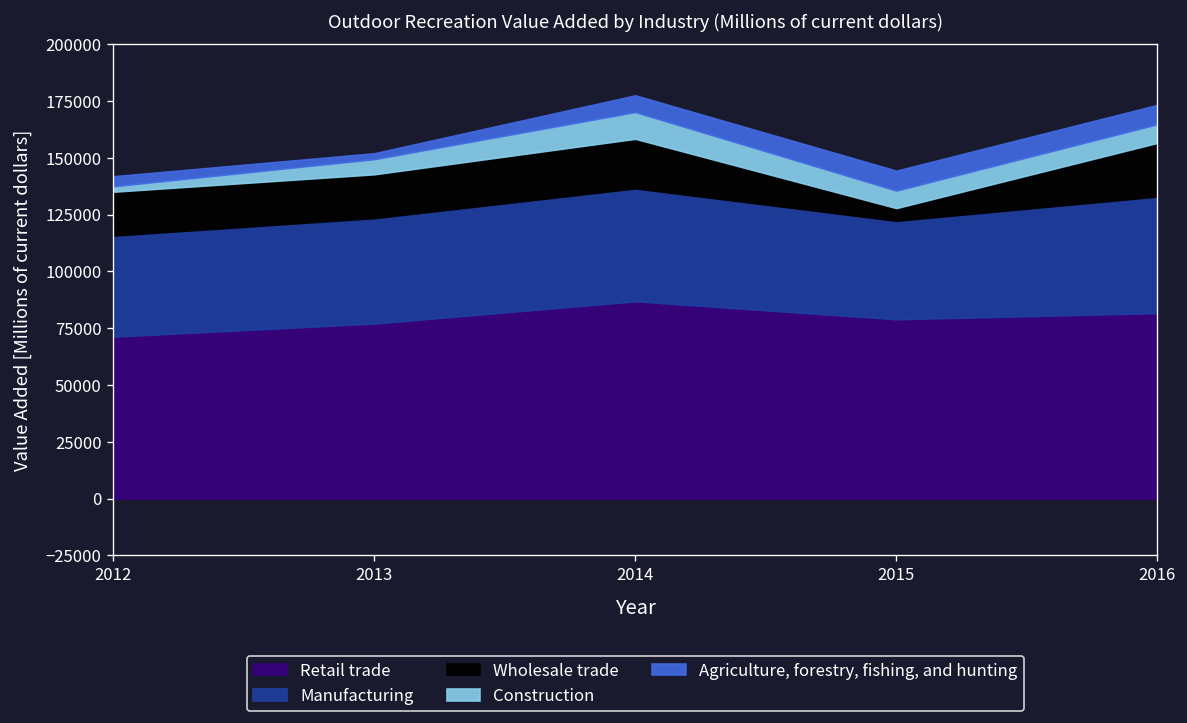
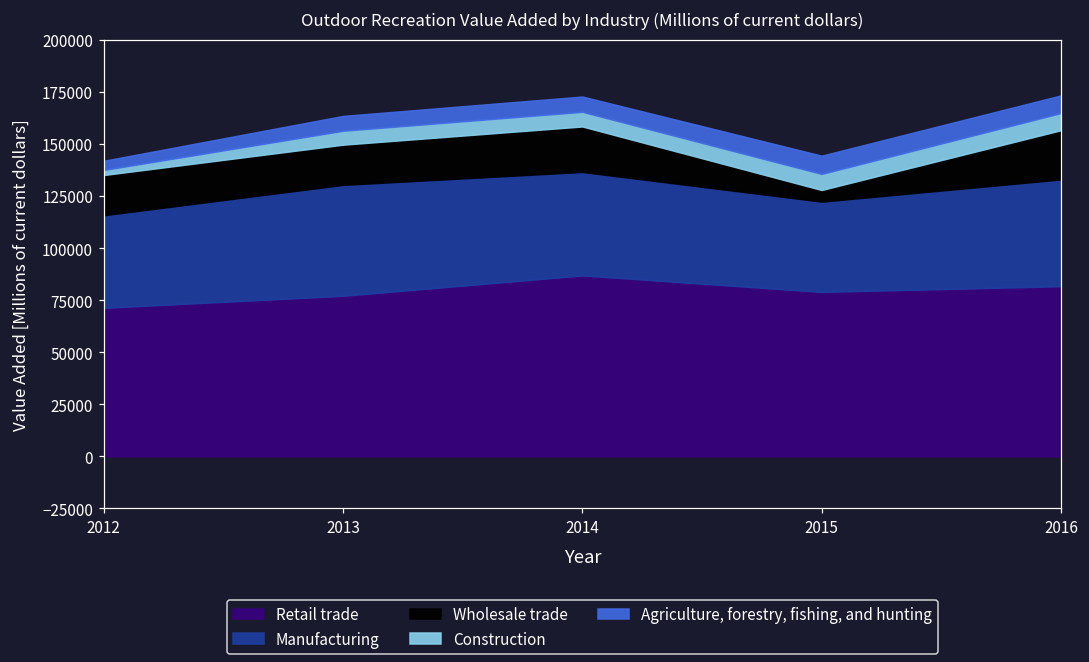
Manufacturing, 2013: 46000 -> 53000
Agriculture, forestry, fishing, and hunting, 2013: 3000 -> 7000
Construction, 2014: 12000 -> 7000
